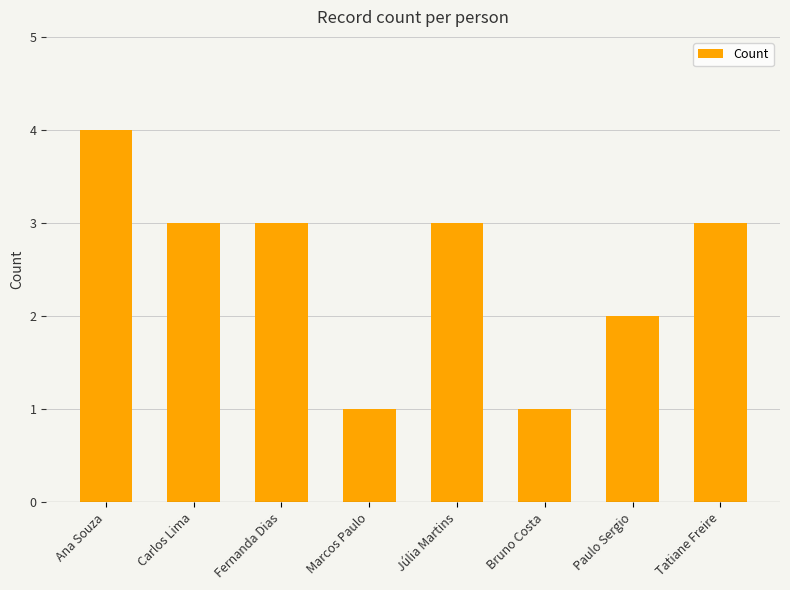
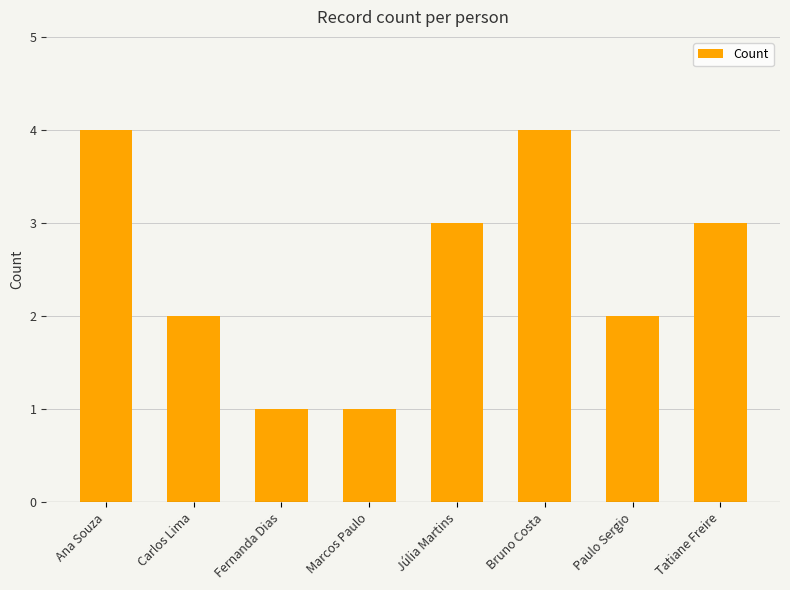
Carlos Lima: 3 -> 2
Fernanda Dias: 3 -> 1
Bruno Costa: 1 -> 4
